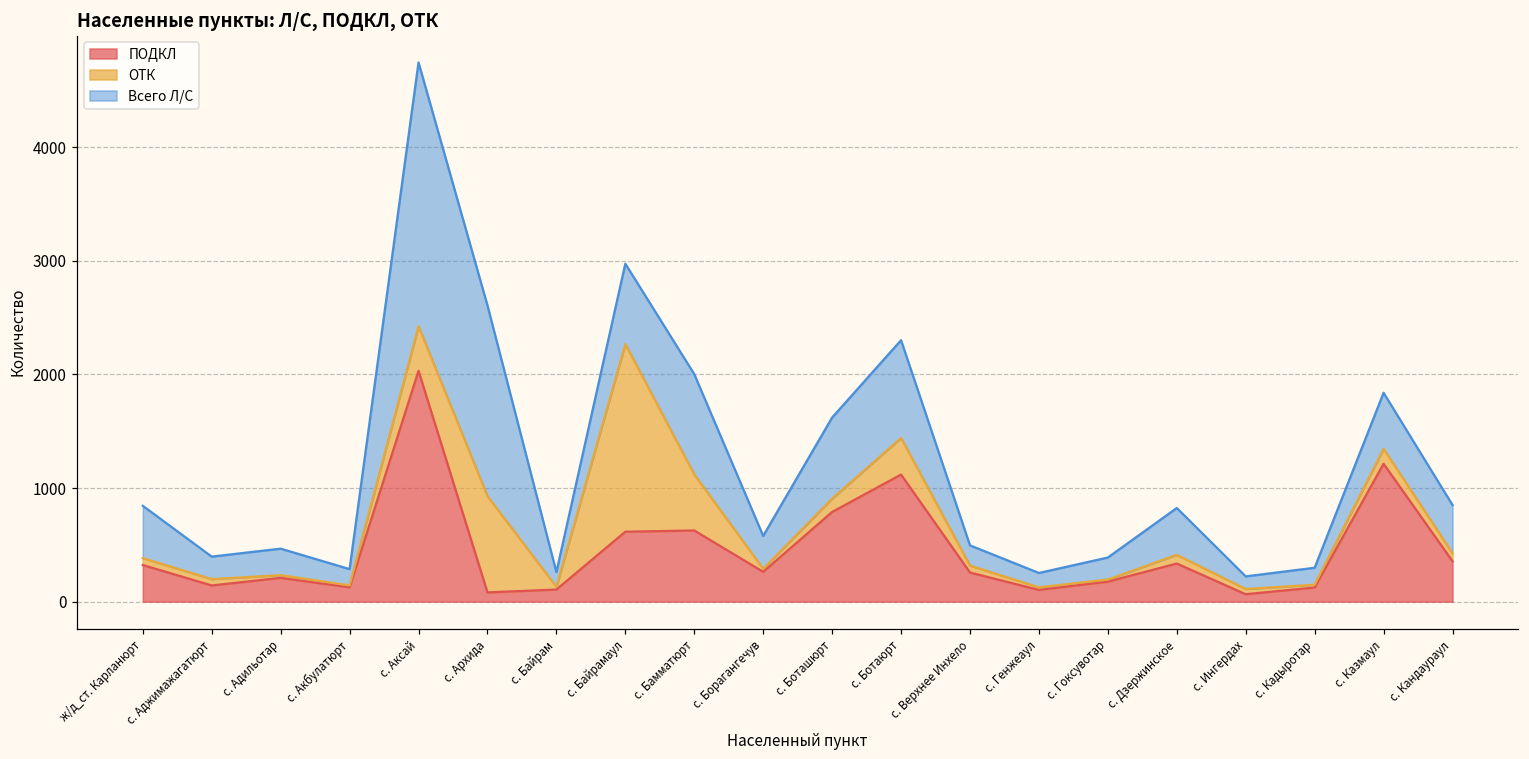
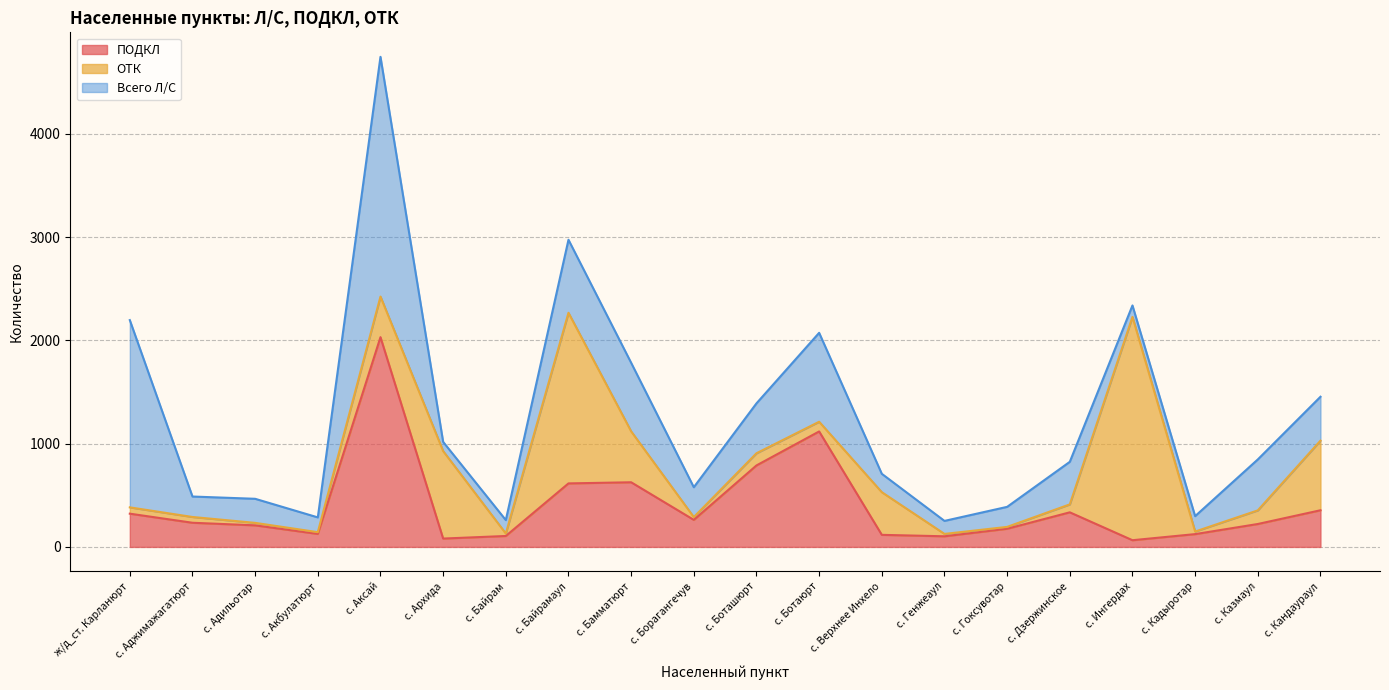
Всего Л/С, ж/д_ст. Карланюрт: 460 -> 1810
ПОДКЛ, с. Аджимажагатюрт: 140 -> 230
Всего Л/С, с. Архида: 1680 -> 90
Всего Л/С, с. Бамматюрт: 880 -> 660
Всего Л/С, с. Боташюрт: 710 -> 480
ОТК, с. Ботаюрт: 320 -> 90
ПОДКЛ, с. Верхнее Инхело: 260 -> 120
ОТК, с. Верхнее Инхело: 60 -> 410
ОТК, с. Ингердах: 50 -> 2160
ПОДКЛ, с. Казмаул: 1210 -> 220
ОТК, с. Кандаураул: 70 -> 670
